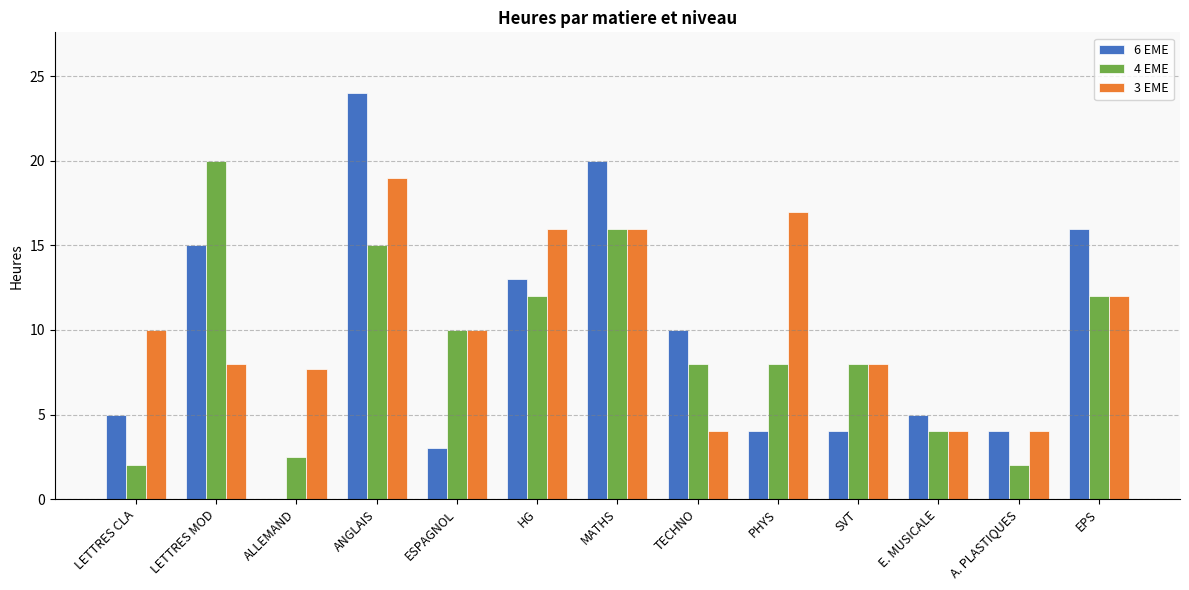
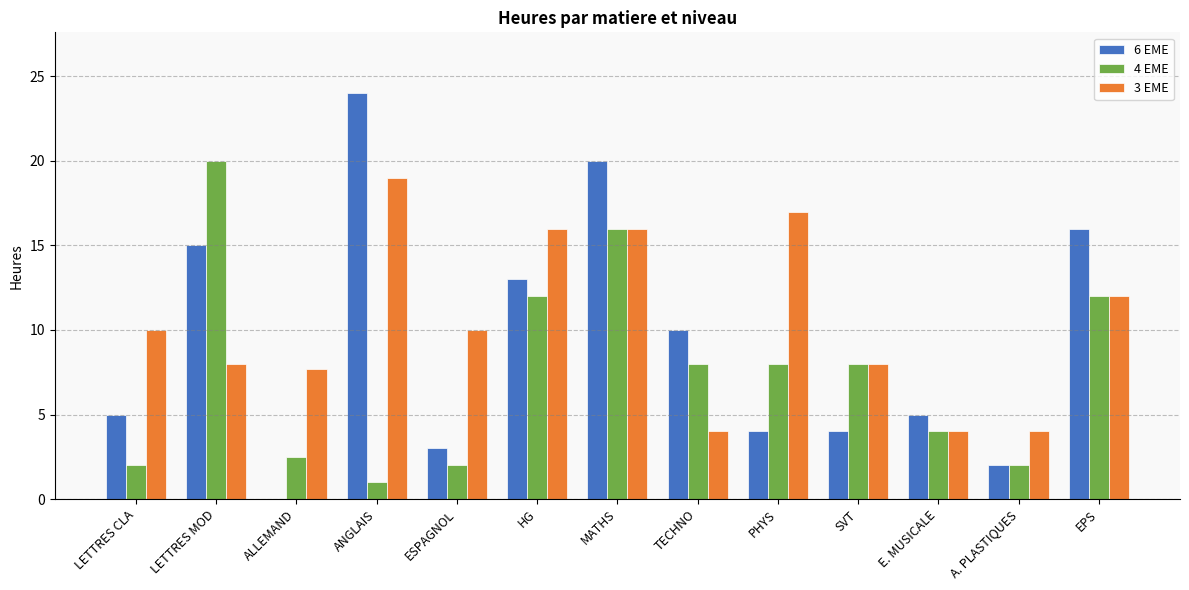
4 EME, ANGLAIS: 15 -> 1
4 EME, ESPAGNOL: 10 -> 2
6 EME, A. PLASTIQUES: 4 -> 2
